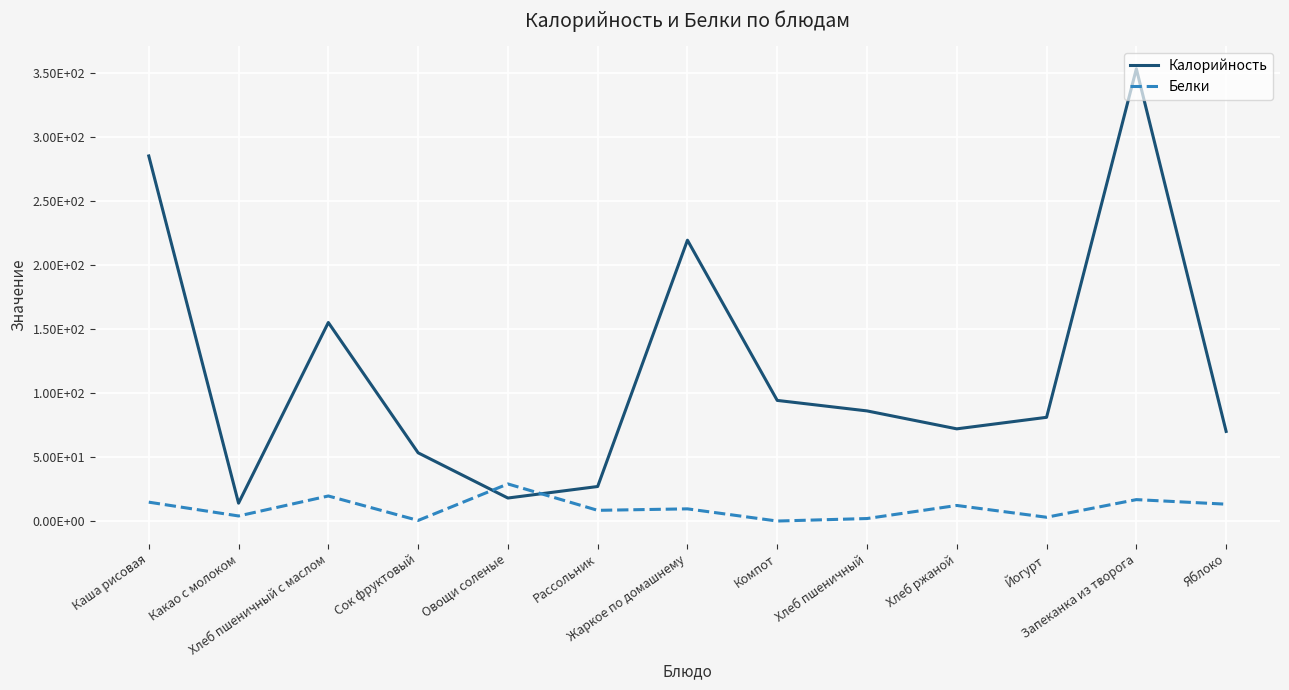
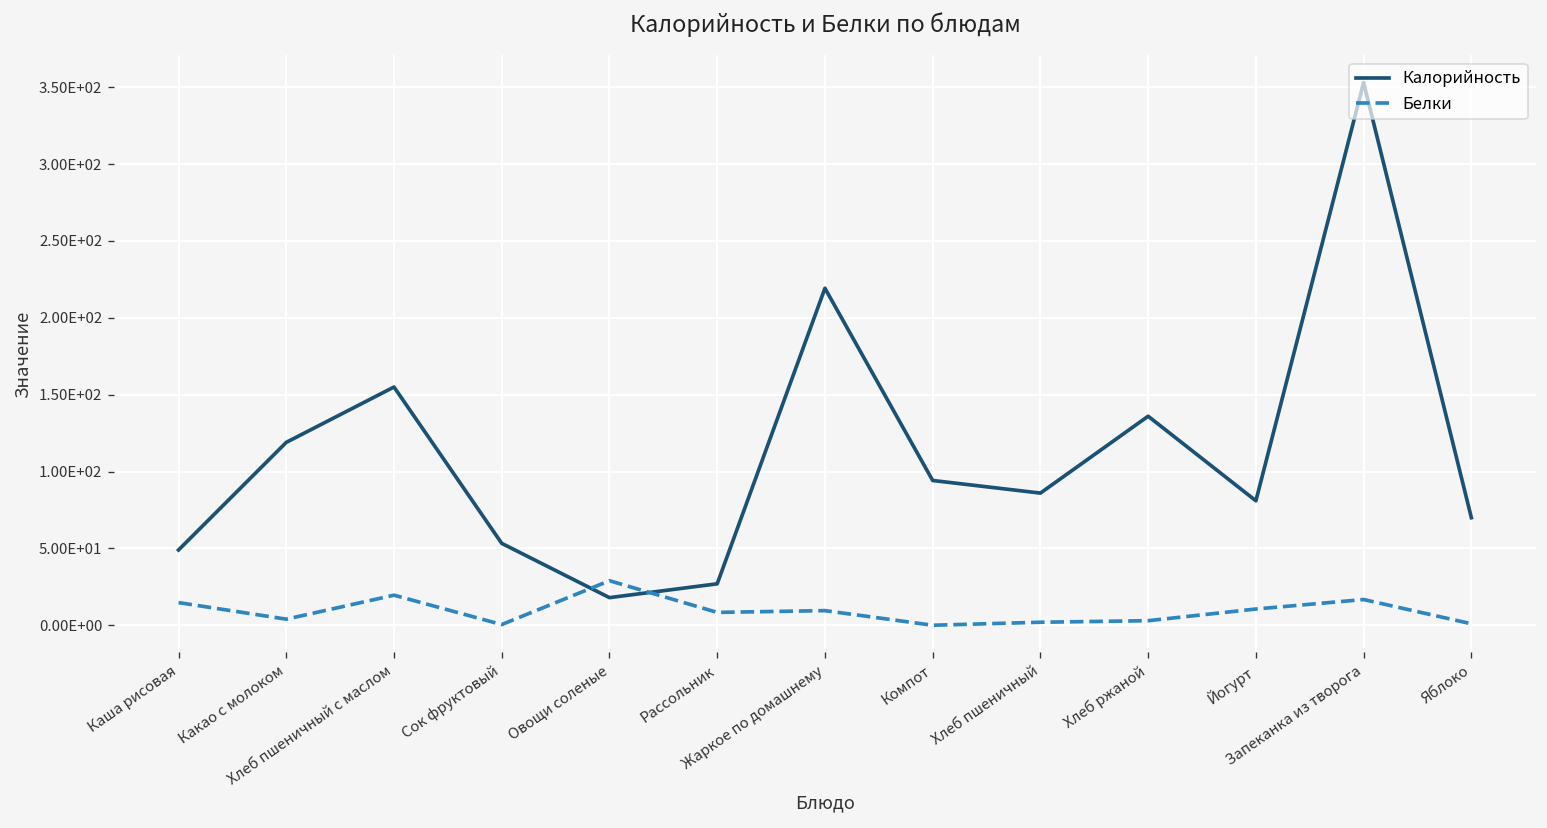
Калорийность, Каша рисовая: 285 -> 49
Калорийность, Какао с молоком: 14 -> 119
Калорийность, Хлеб ржаной: 72 -> 136
Белки, Хлеб ржаной: 12 -> 3
Белки, Йогурт: 3 -> 11
Белки, Яблоко: 13 -> 1
